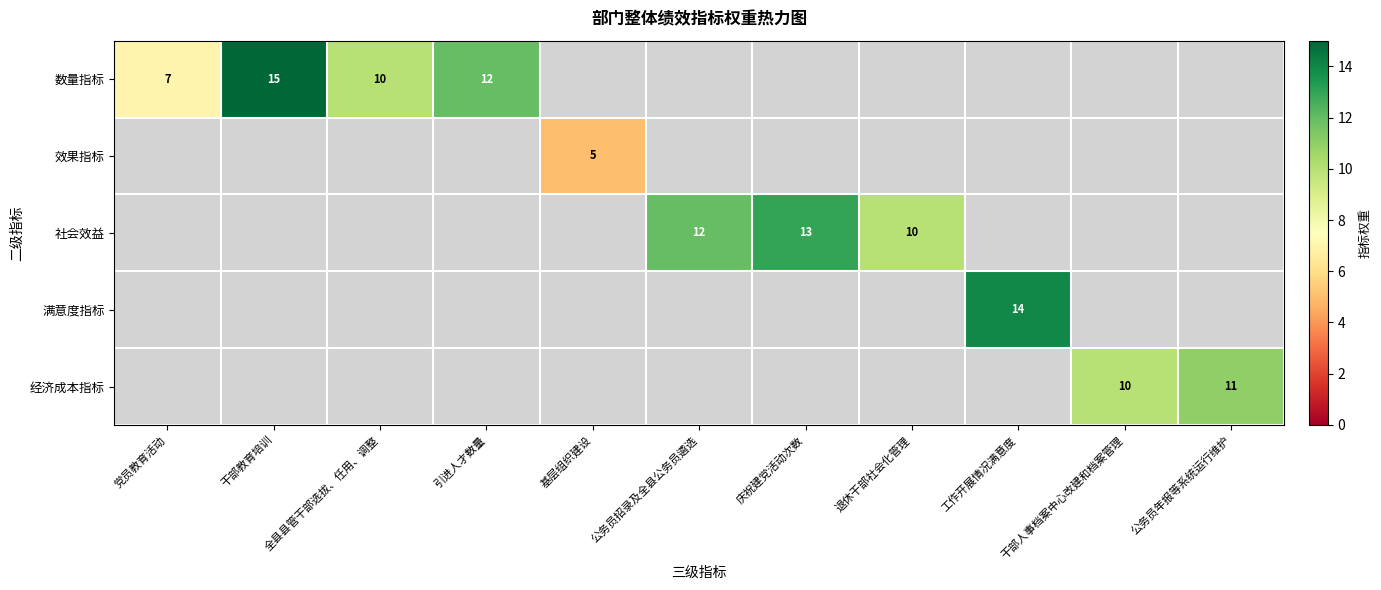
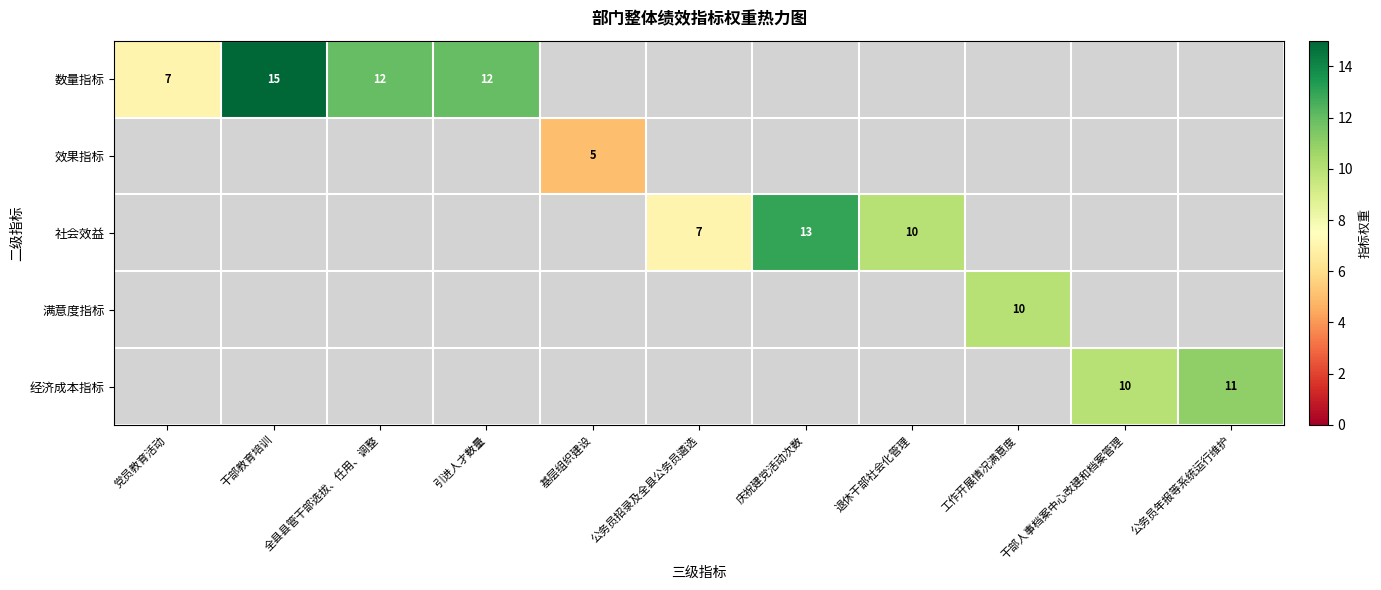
数量指标, 全县县管干部选拔、任用、调整: 10 -> 12
社会效益, 公务员招录及全县公务员遴选: 12 -> 7
满意度指标, 工作开展情况满意度: 14 -> 10
